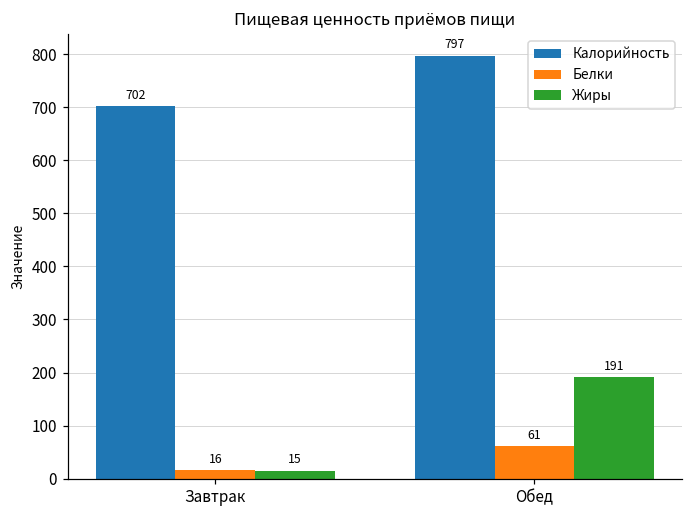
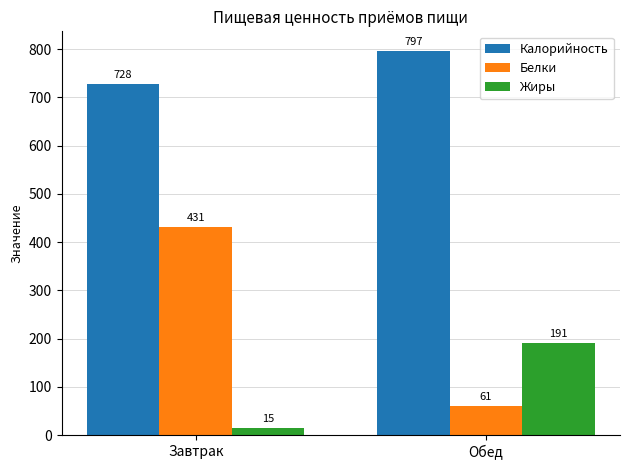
Калорийность, Завтрак: 702 -> 728
Белки, Завтрак: 16 -> 431
